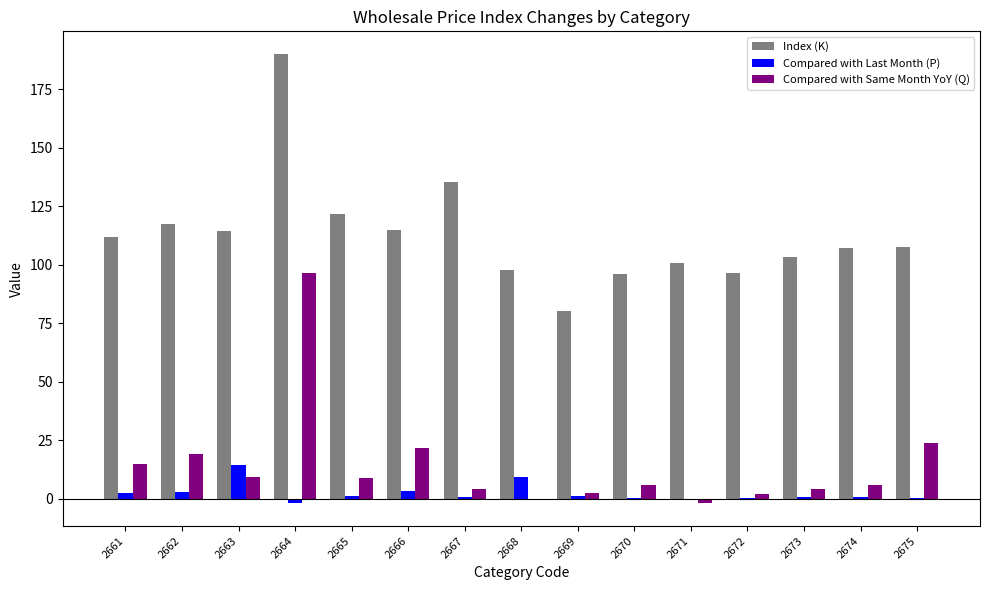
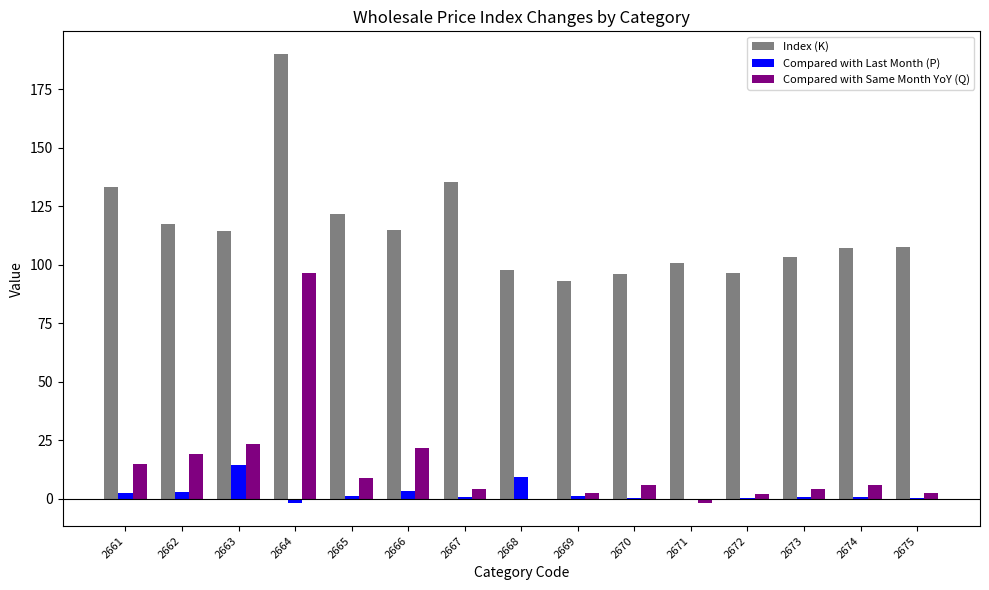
Index (K), 2661: 112 -> 133
Compared with Same Month YoY (Q), 2663: 9 -> 23
Index (K), 2669: 80 -> 93
Compared with Same Month YoY (Q), 2675: 24 -> 2
